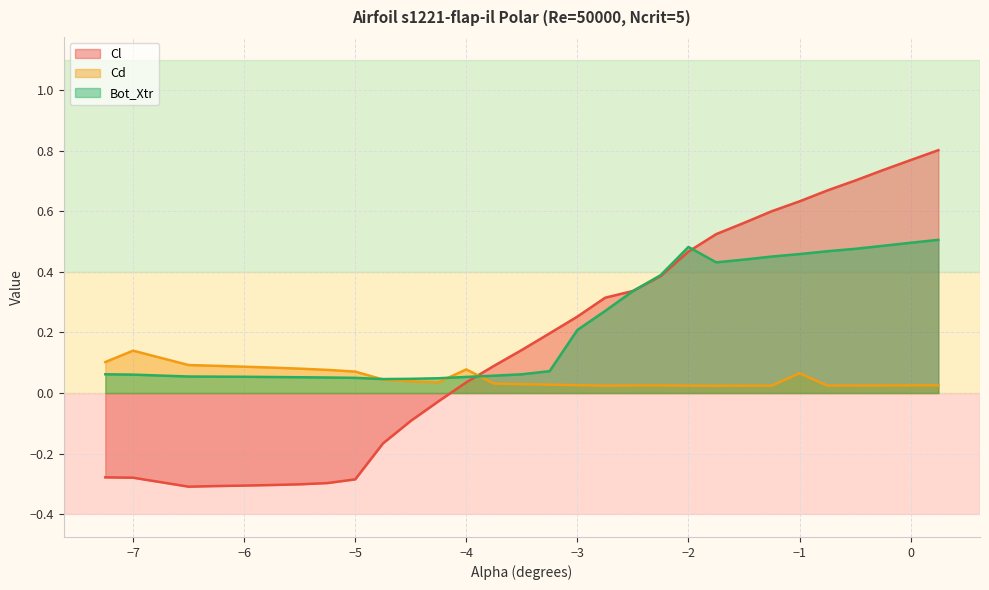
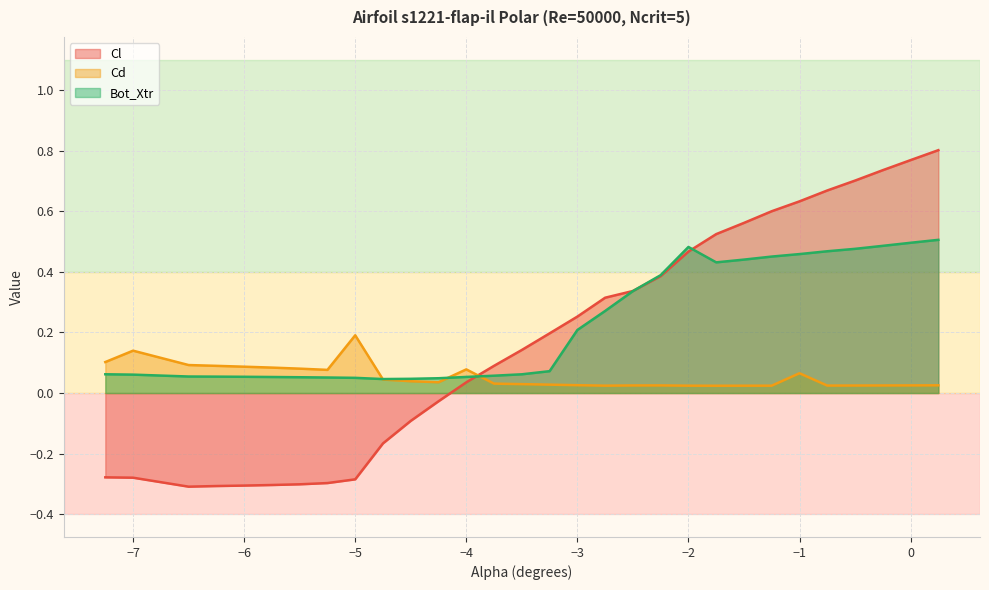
Cd, −5: 0.07 -> 0.19
